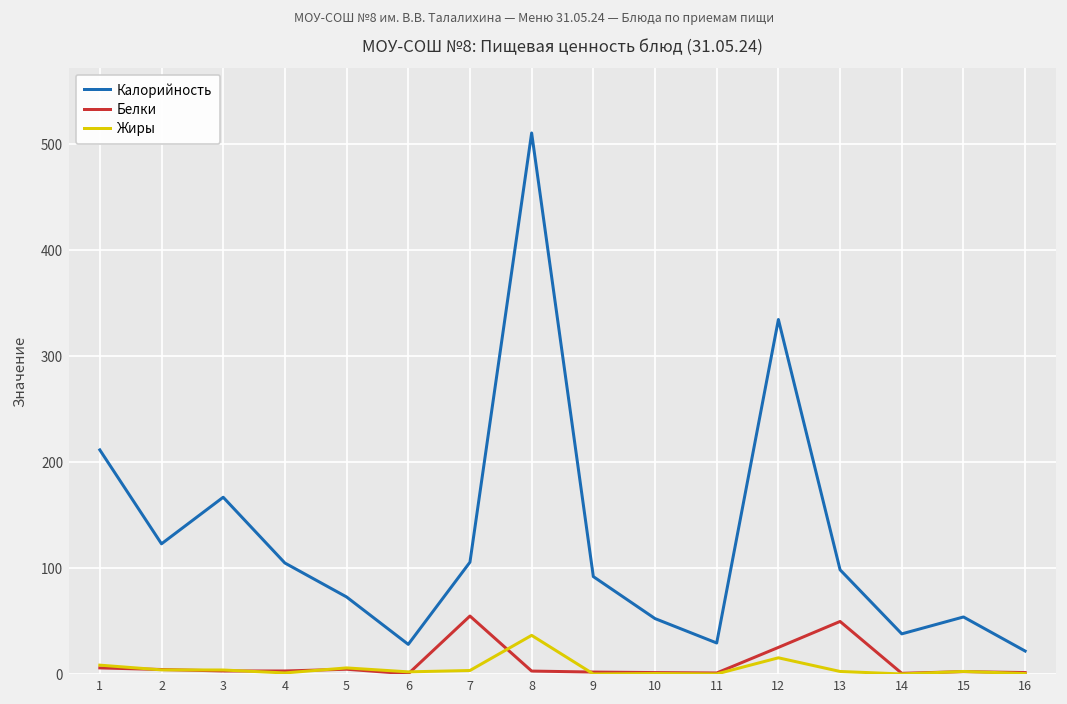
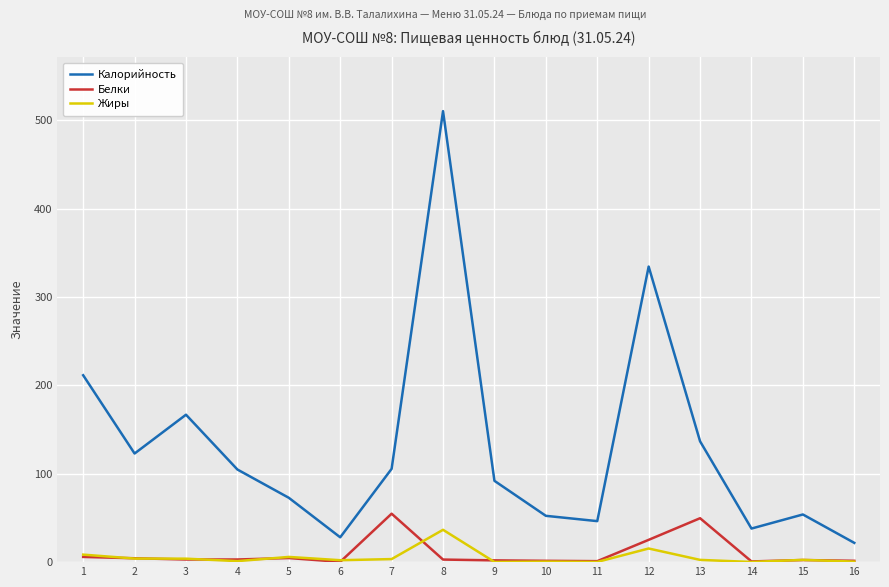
Калорийность, 11: 30 -> 50
Калорийность, 13: 100 -> 140
